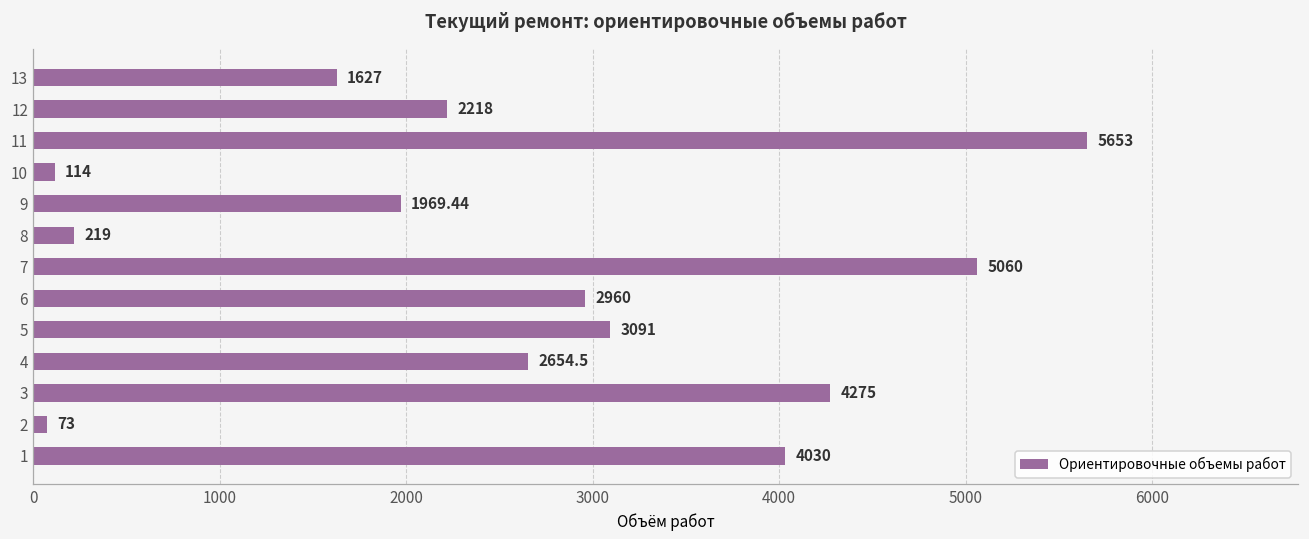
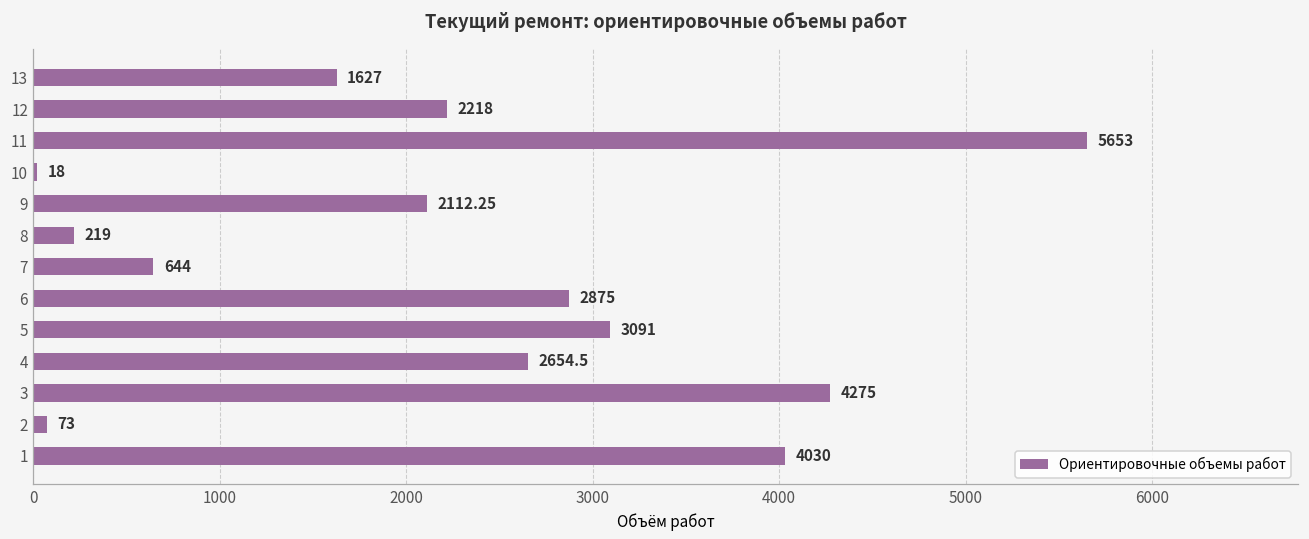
10: 114 -> 18
9: 1969.44 -> 2112.25
7: 5060 -> 644
6: 2960 -> 2875
